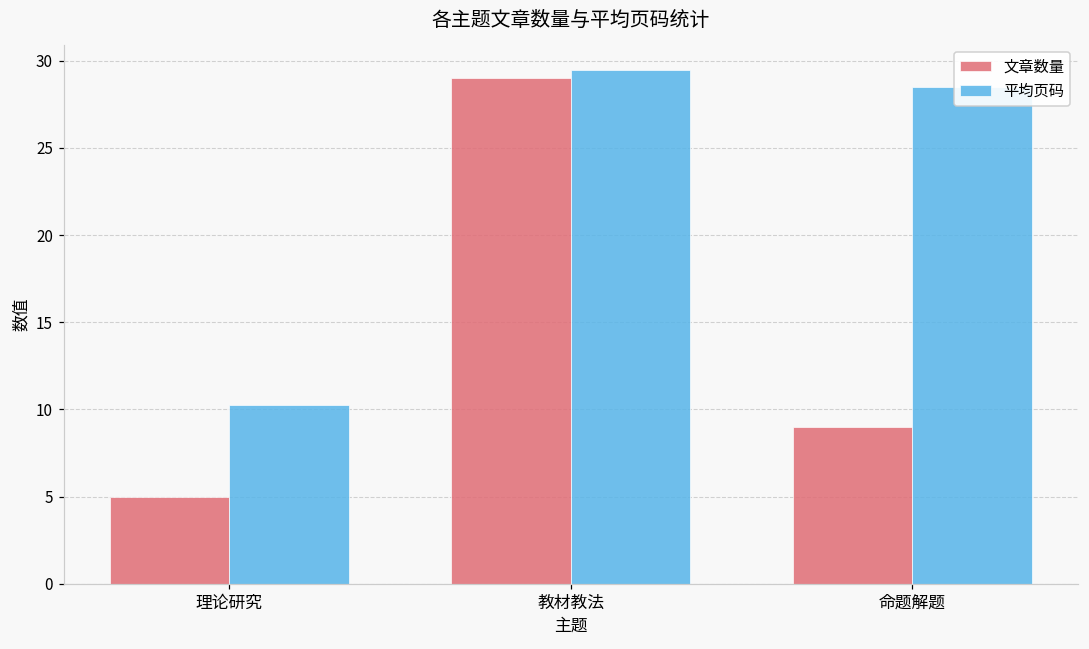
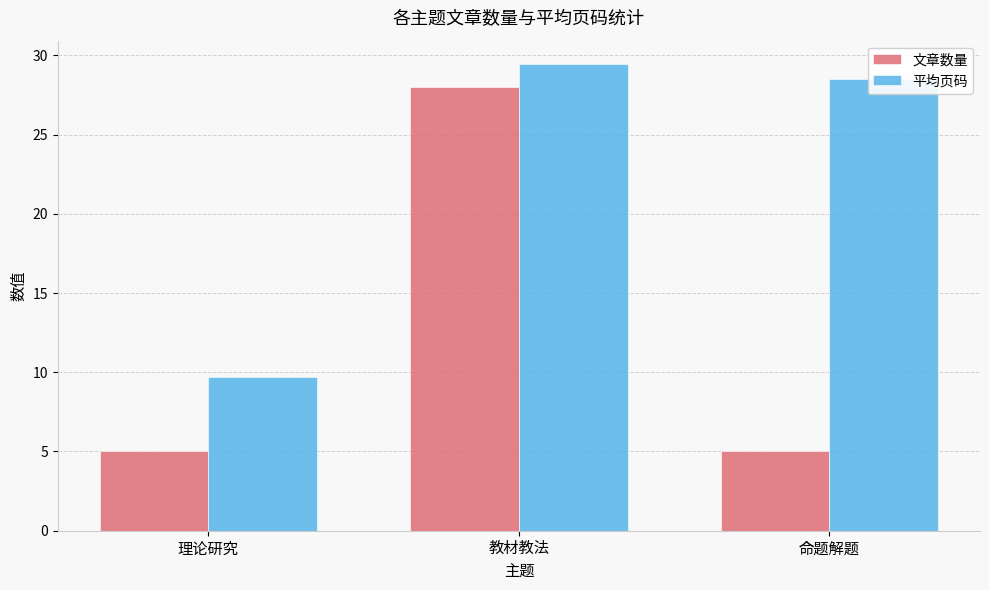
平均页码, 理论研究: 10.3 -> 9.7
文章数量, 教材教法: 29 -> 28
文章数量, 命题解题: 9 -> 5
